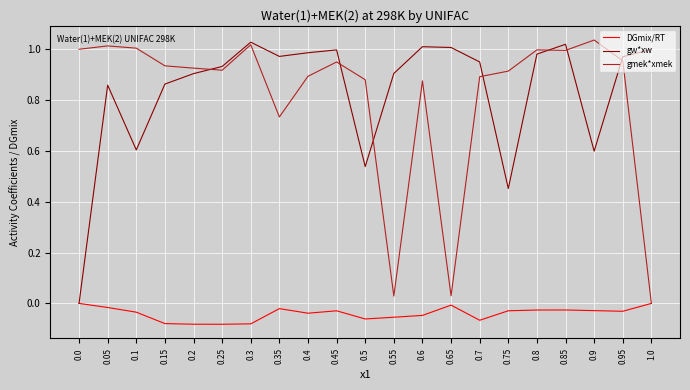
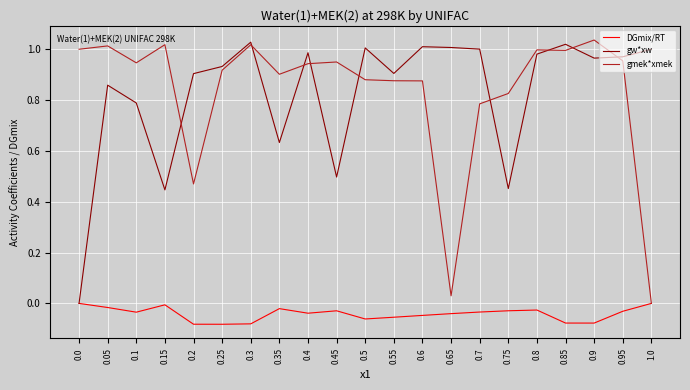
gw*xw, 0.1: 0.60 -> 0.79
gmek*xmek, 0.1: 1.00 -> 0.95
DGmix/RT, 0.15: -0.08 -> -0.01
gw*xw, 0.15: 0.86 -> 0.45
gmek*xmek, 0.15: 0.93 -> 1.02
gmek*xmek, 0.2: 0.93 -> 0.47
gw*xw, 0.35: 0.97 -> 0.63
gmek*xmek, 0.35: 0.73 -> 0.90
gmek*xmek, 0.4: 0.89 -> 0.94
gw*xw, 0.45: 1.00 -> 0.50
gw*xw, 0.5: 0.54 -> 1.01
gmek*xmek, 0.55: 0.03 -> 0.88
DGmix/RT, 0.65: -0.01 -> -0.04
DGmix/RT, 0.7: -0.07 -> -0.03
gw*xw, 0.7: 0.95 -> 1.00
gmek*xmek, 0.7: 0.89 -> 0.79
gmek*xmek, 0.75: 0.91 -> 0.83
DGmix/RT, 0.85: -0.03 -> -0.08
DGmix/RT, 0.9: -0.03 -> -0.08
gw*xw, 0.9: 0.60 -> 0.97
